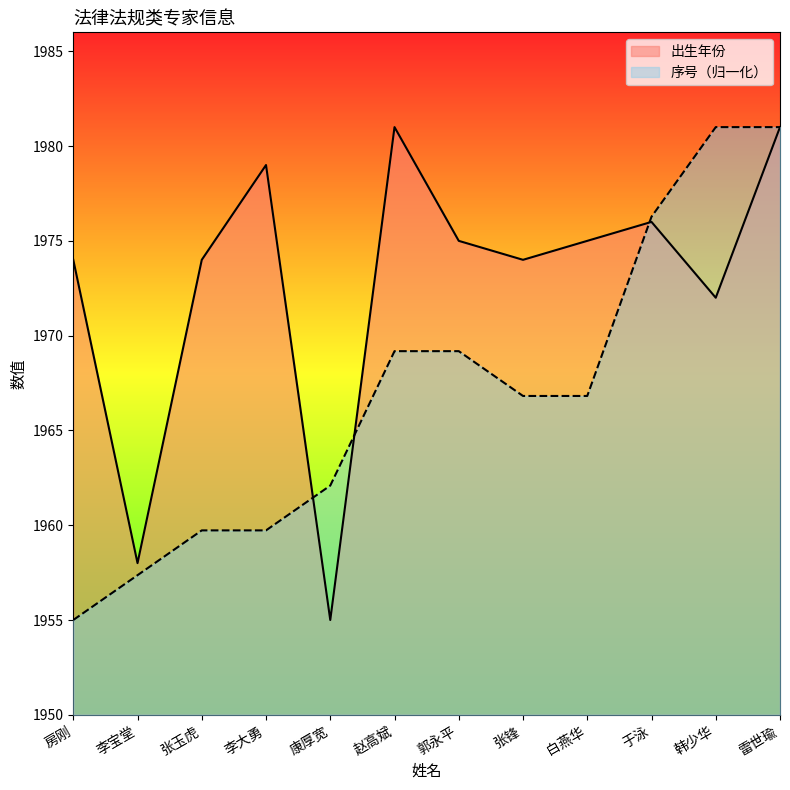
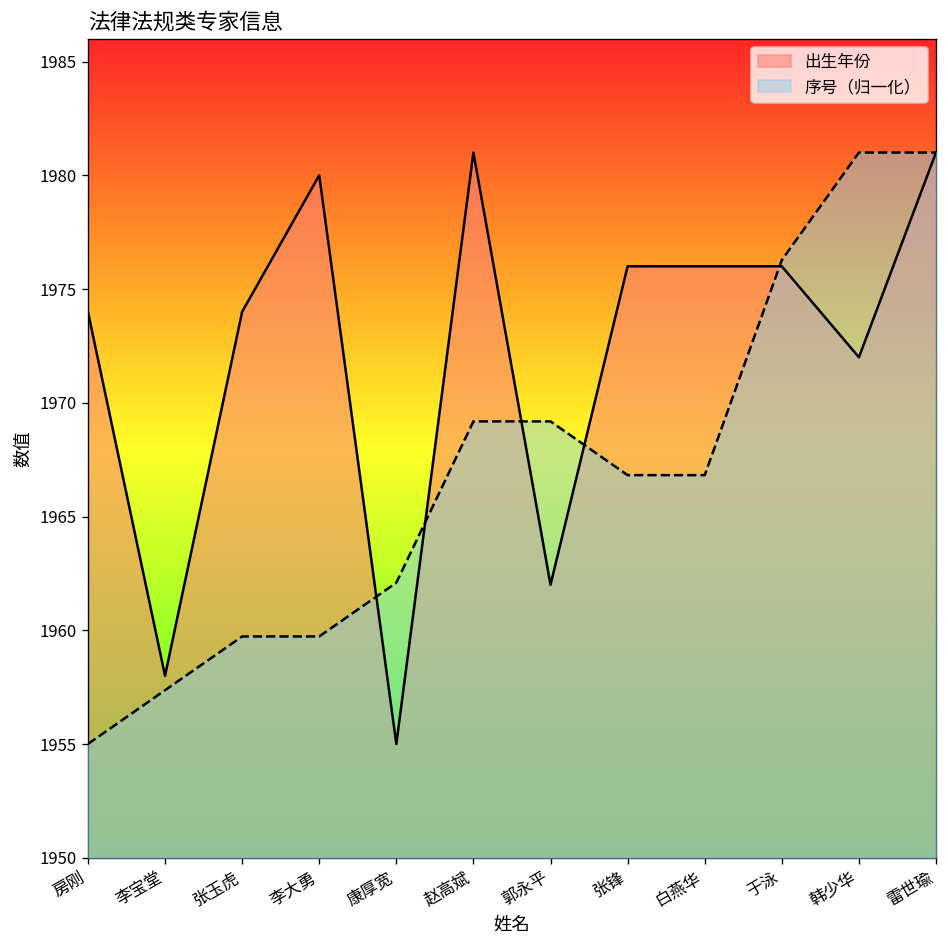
出生年份, 李大勇: 1979 -> 1980
出生年份, 郭永平: 1975 -> 1962
出生年份, 张锋: 1974 -> 1976
出生年份, 白燕华: 1975 -> 1976
